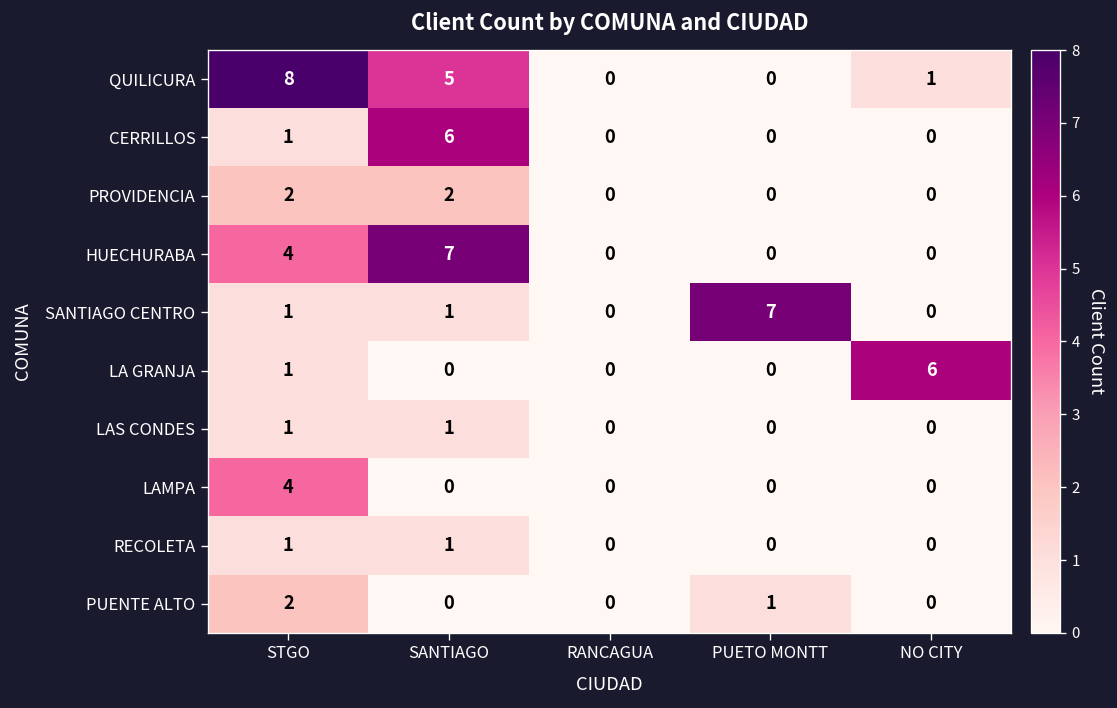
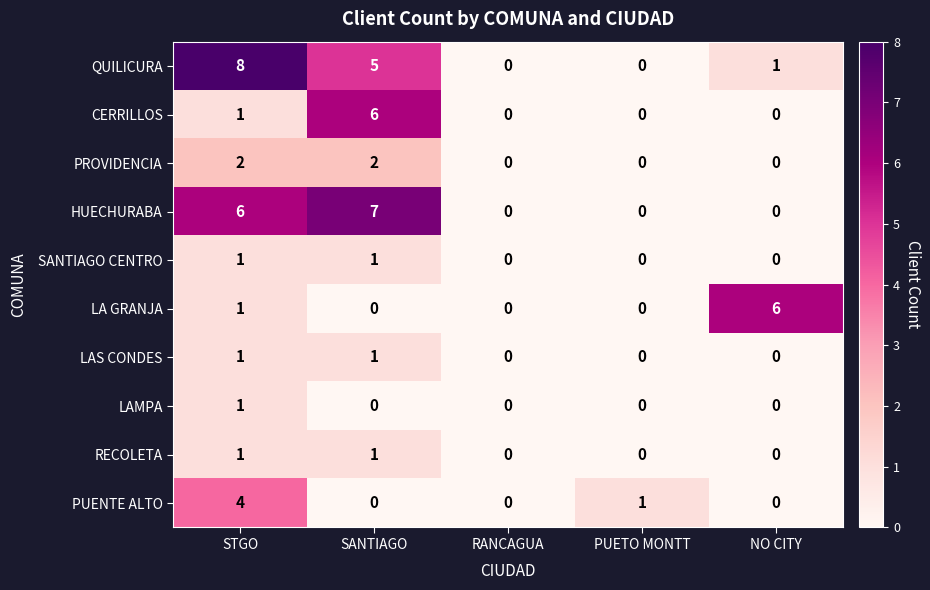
HUECHURABA, STGO: 4 -> 6
SANTIAGO CENTRO, PUETO MONTT: 7 -> 0
LAMPA, STGO: 4 -> 1
PUENTE ALTO, STGO: 2 -> 4
